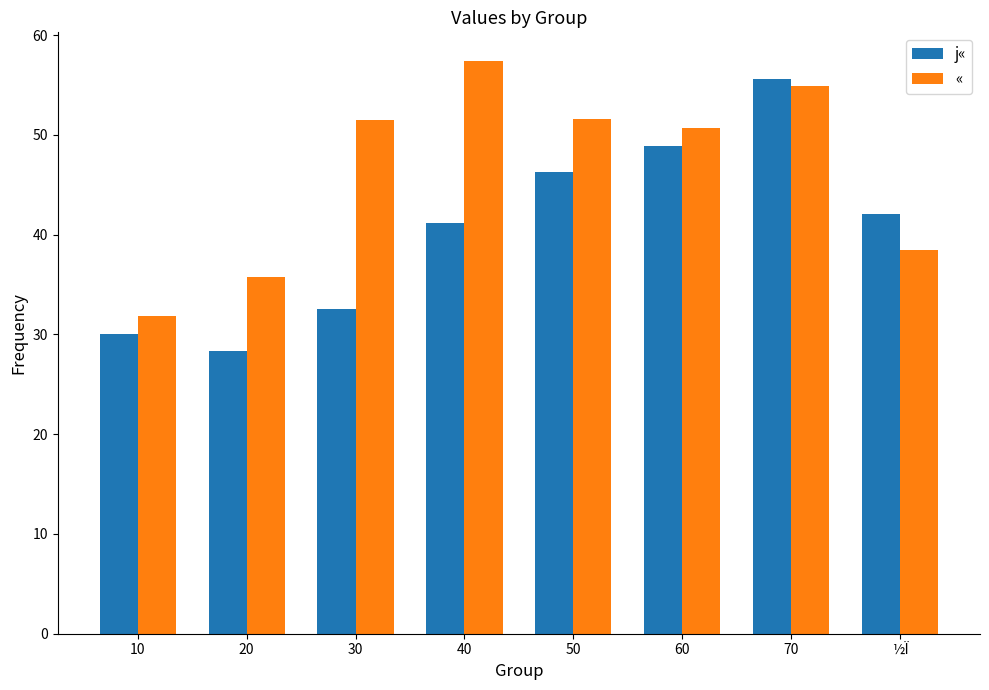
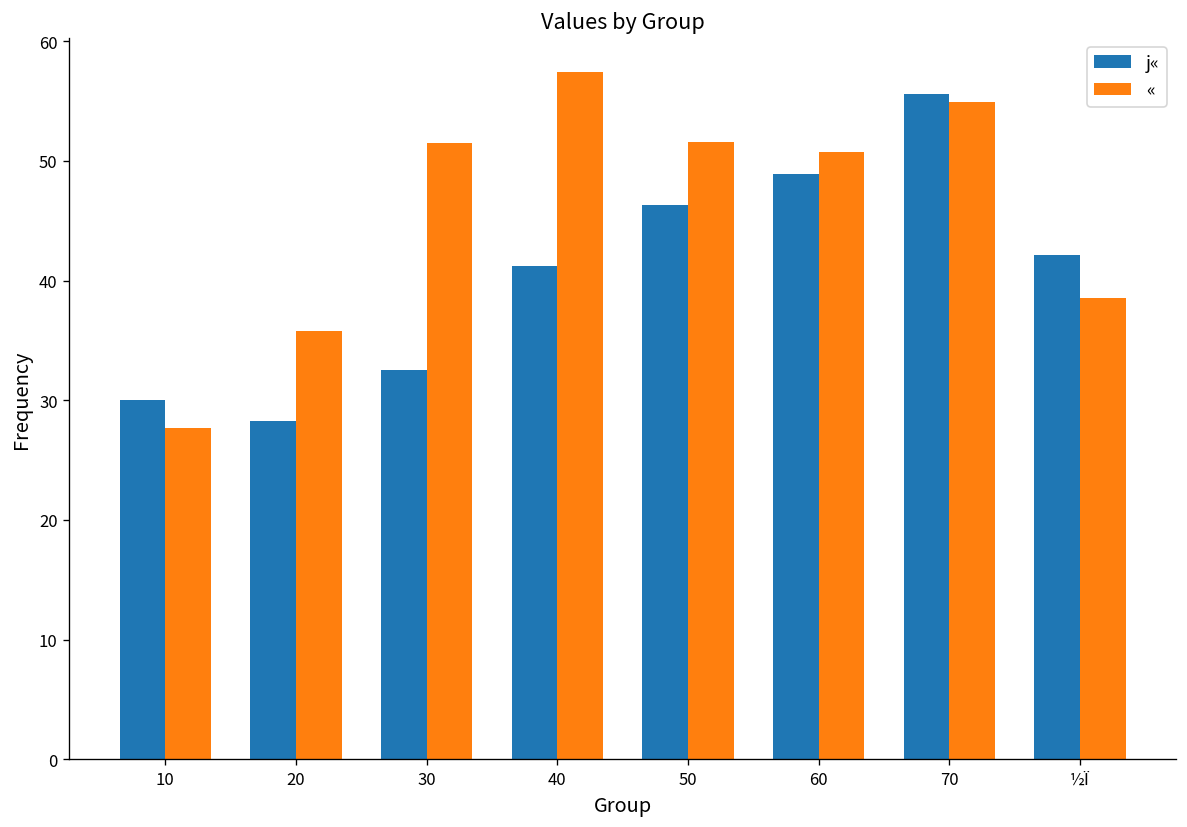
«, 10: 32 -> 28
